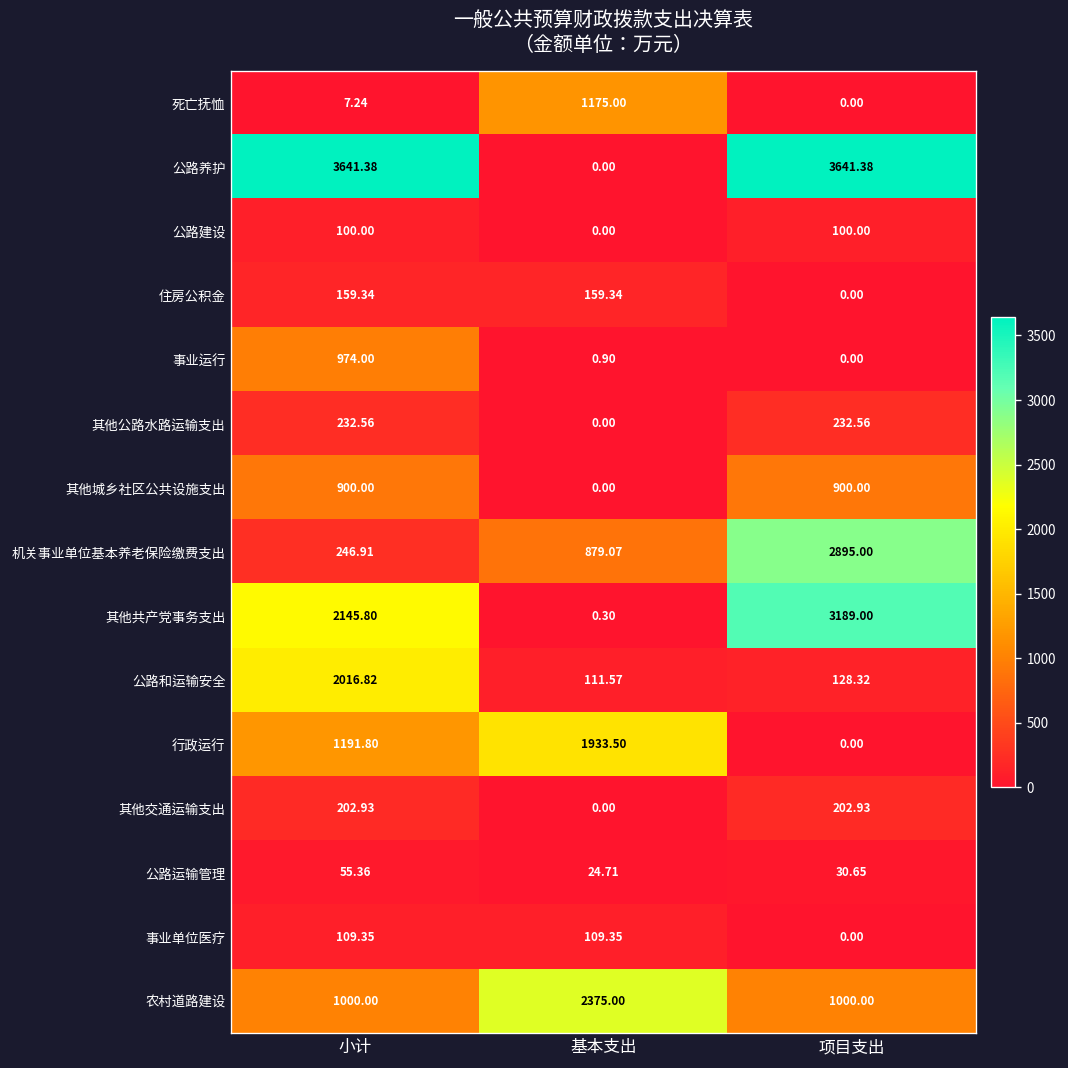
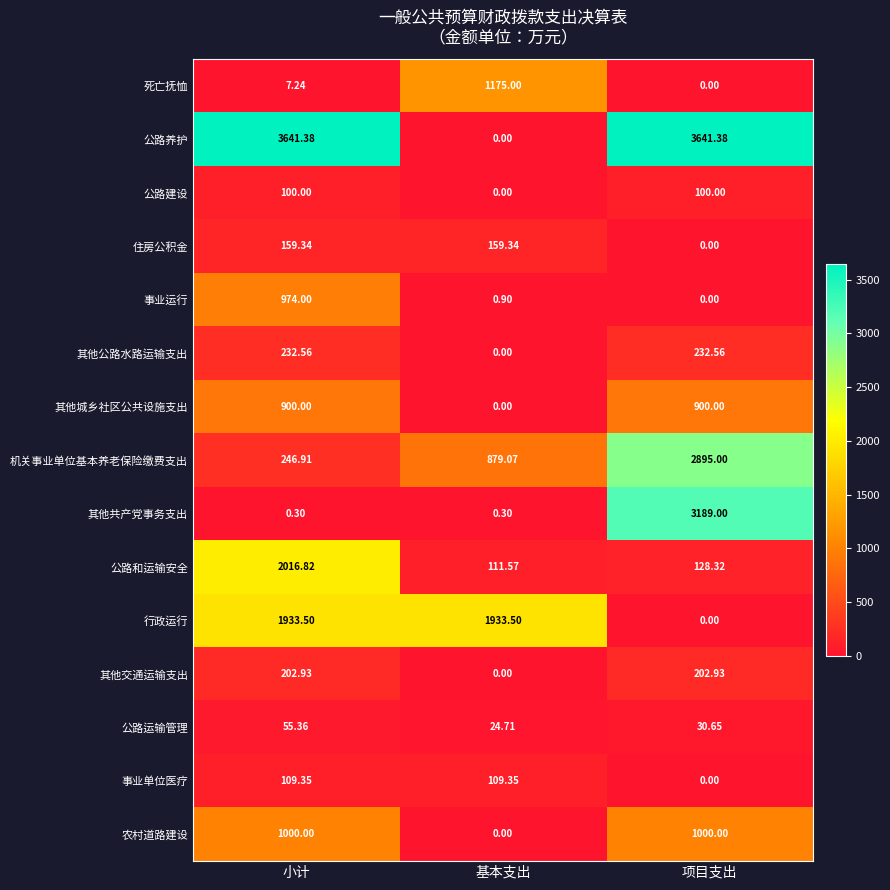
其他共产党事务支出, 小计: 2145.80 -> 0.30
行政运行, 小计: 1191.80 -> 1933.50
农村道路建设, 基本支出: 2375.00 -> 0.00
